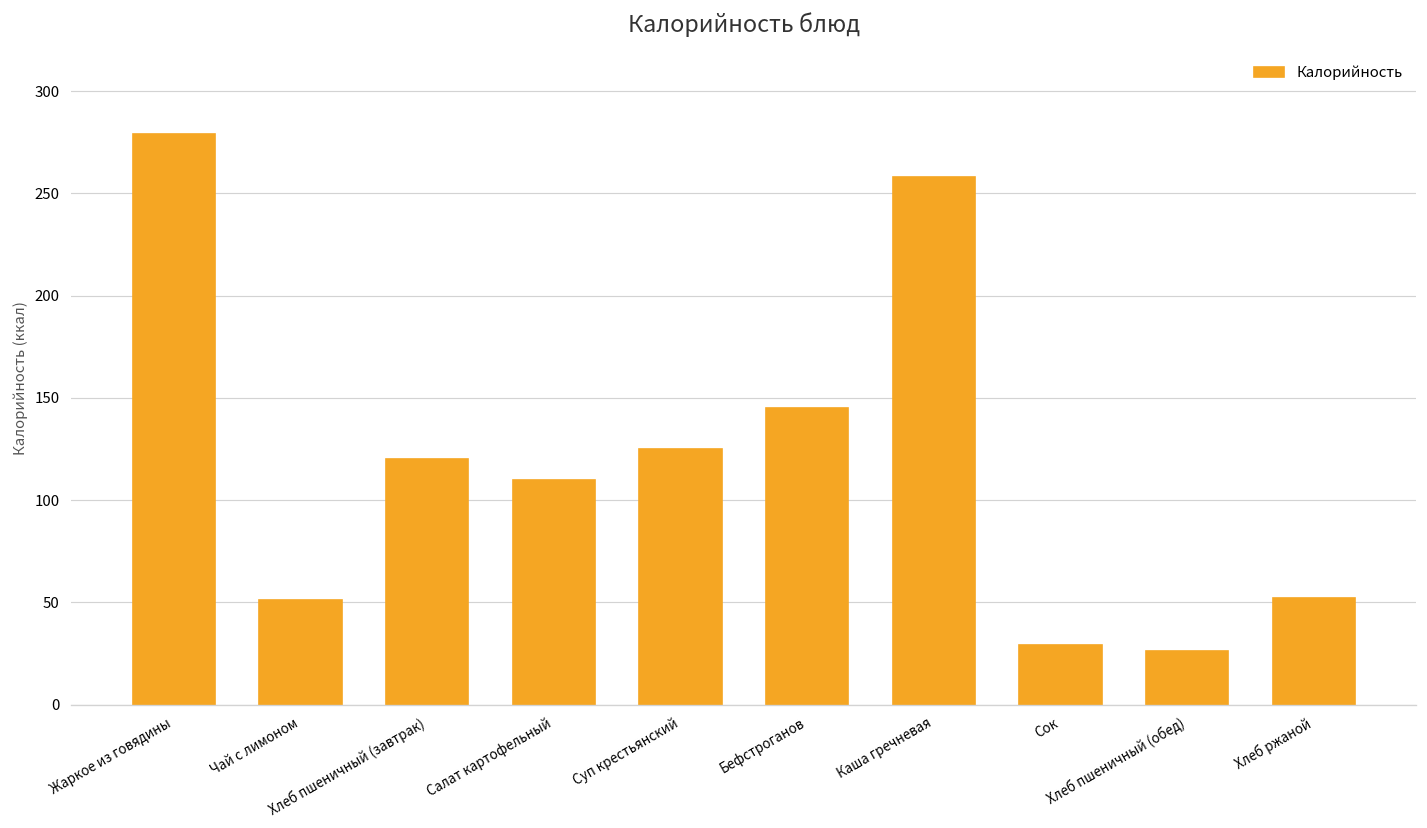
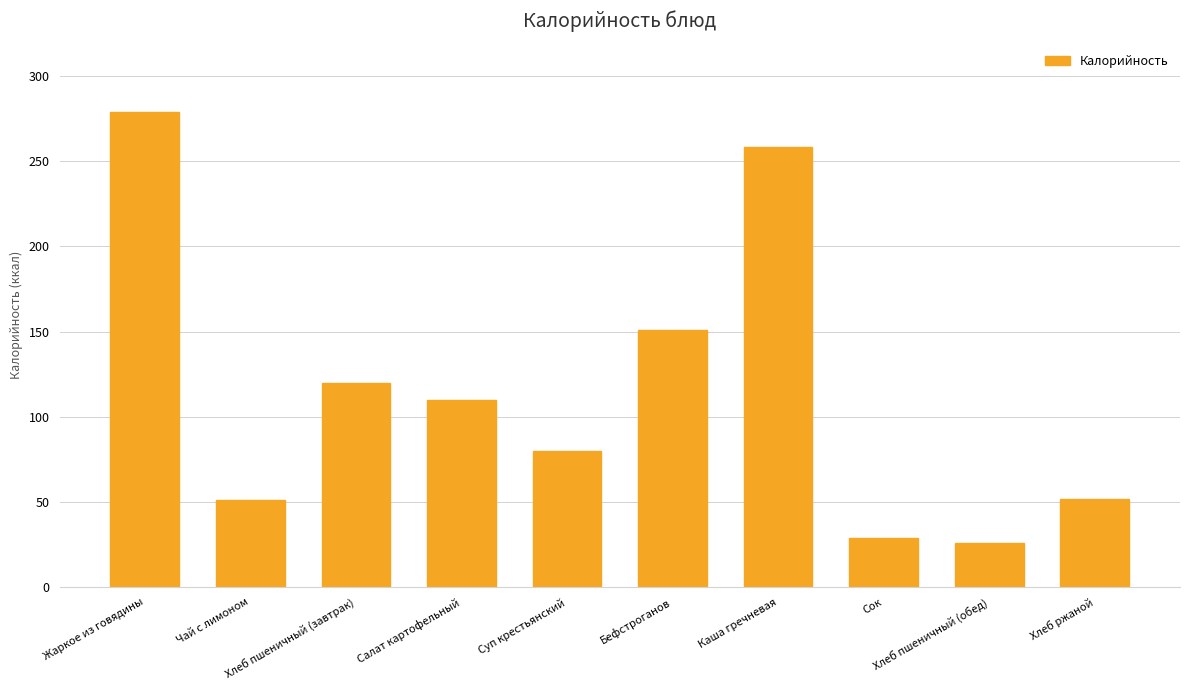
Суп крестьянский: 125 -> 80
Бефстроганов: 145 -> 151
